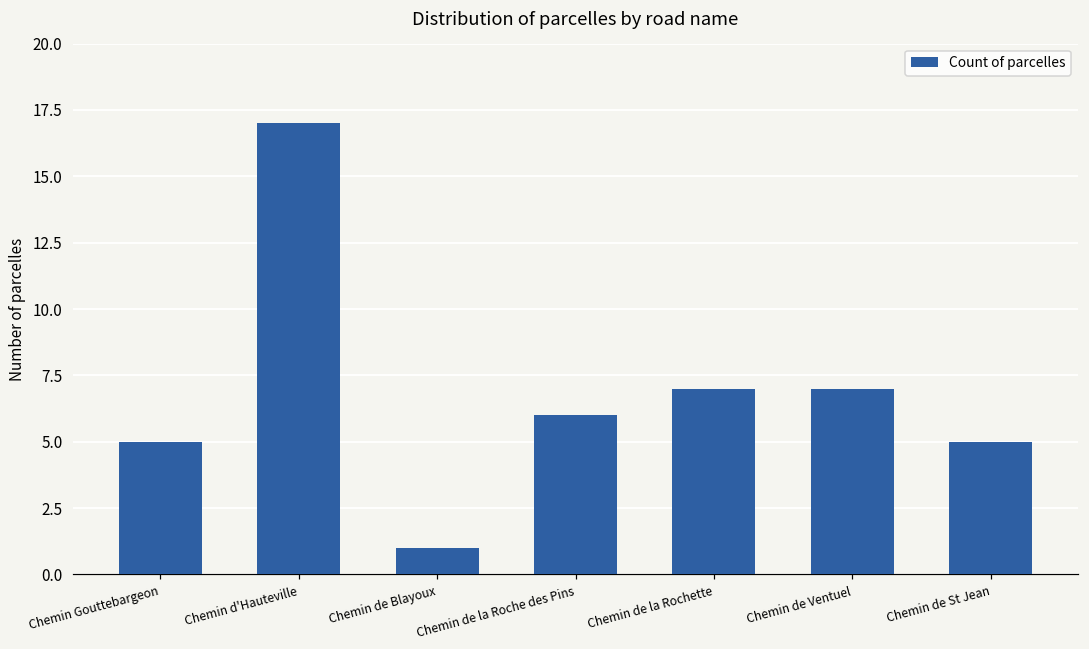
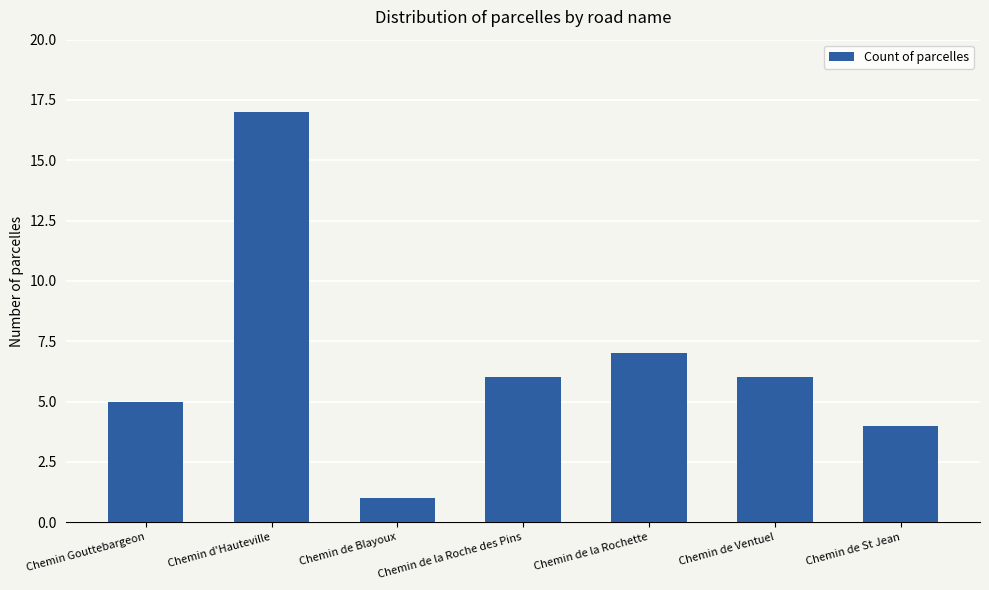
Chemin de Ventuel: 7 -> 6
Chemin de St Jean: 5 -> 4
